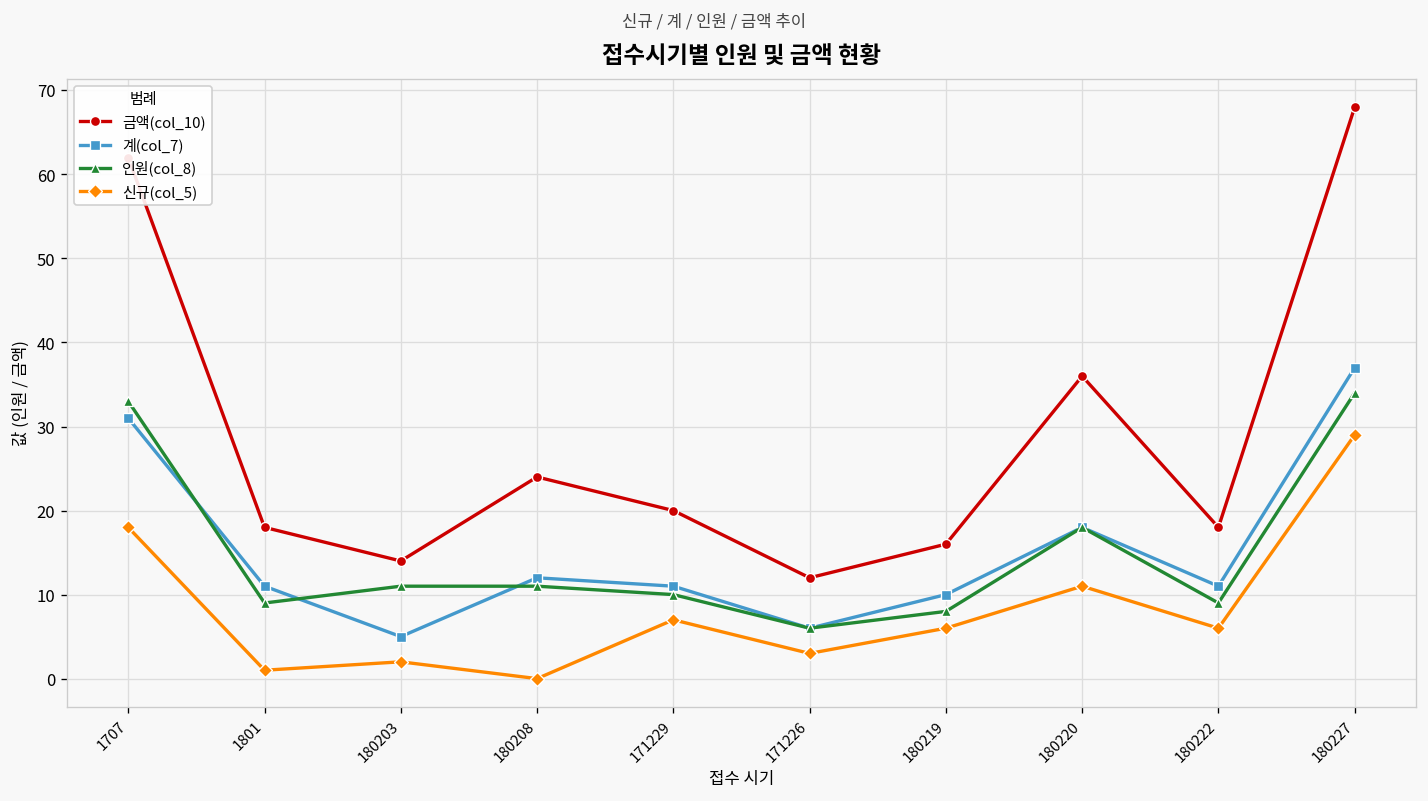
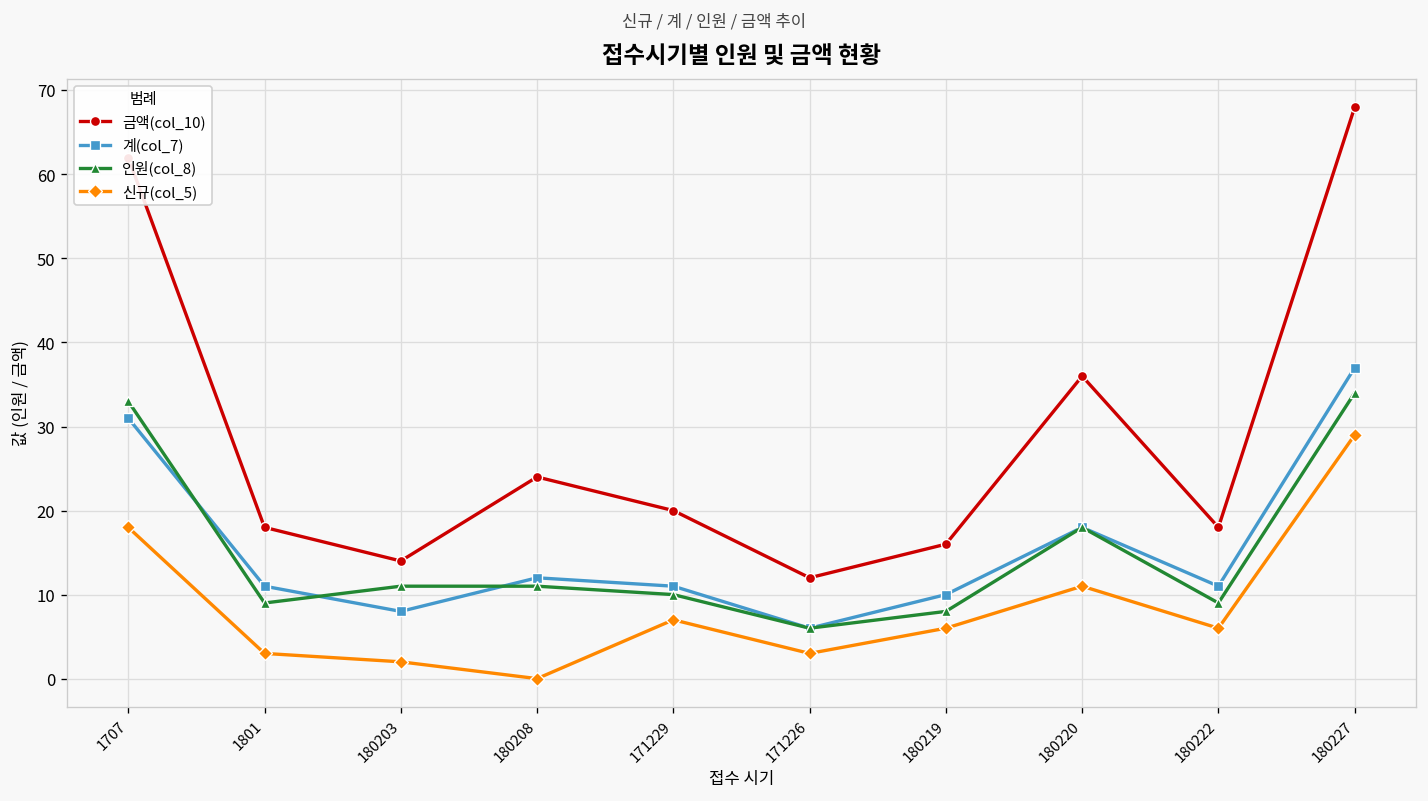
신규(col_5), 1801: 1 -> 3
계(col_7), 180203: 5 -> 8
